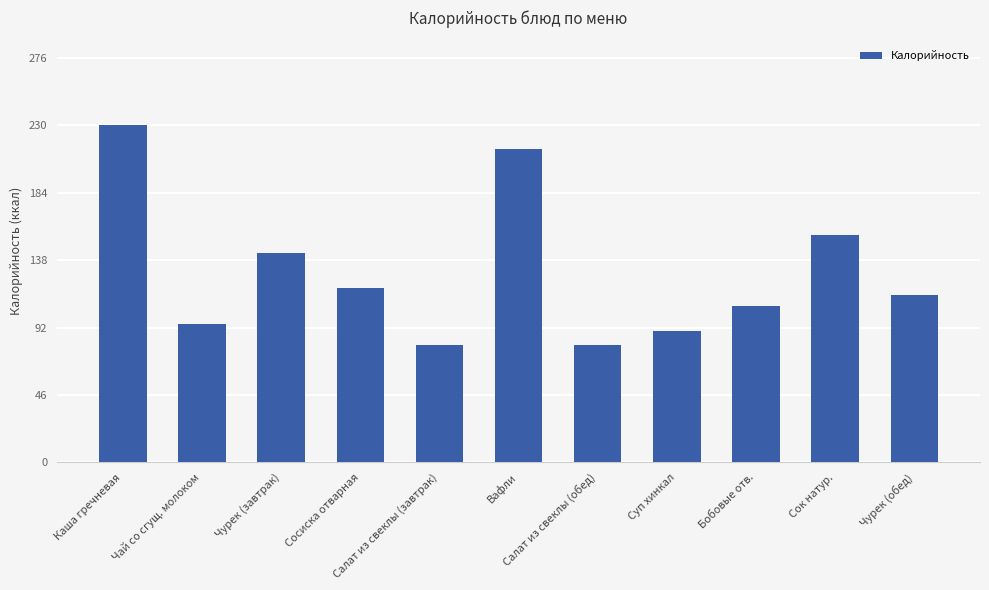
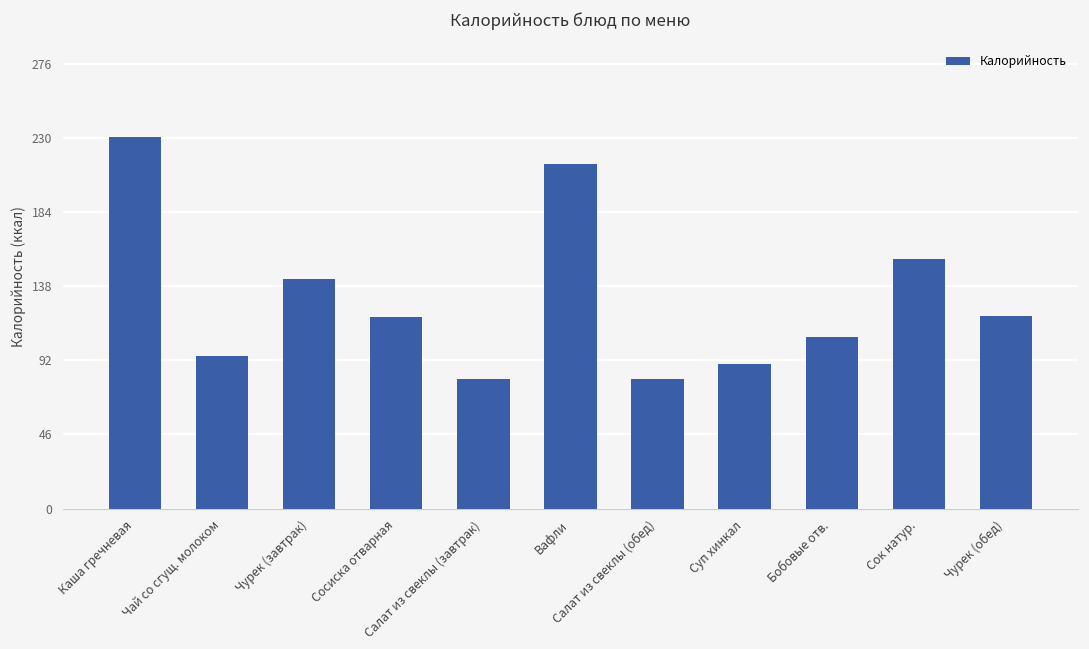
Чурек (обед): 114 -> 120
